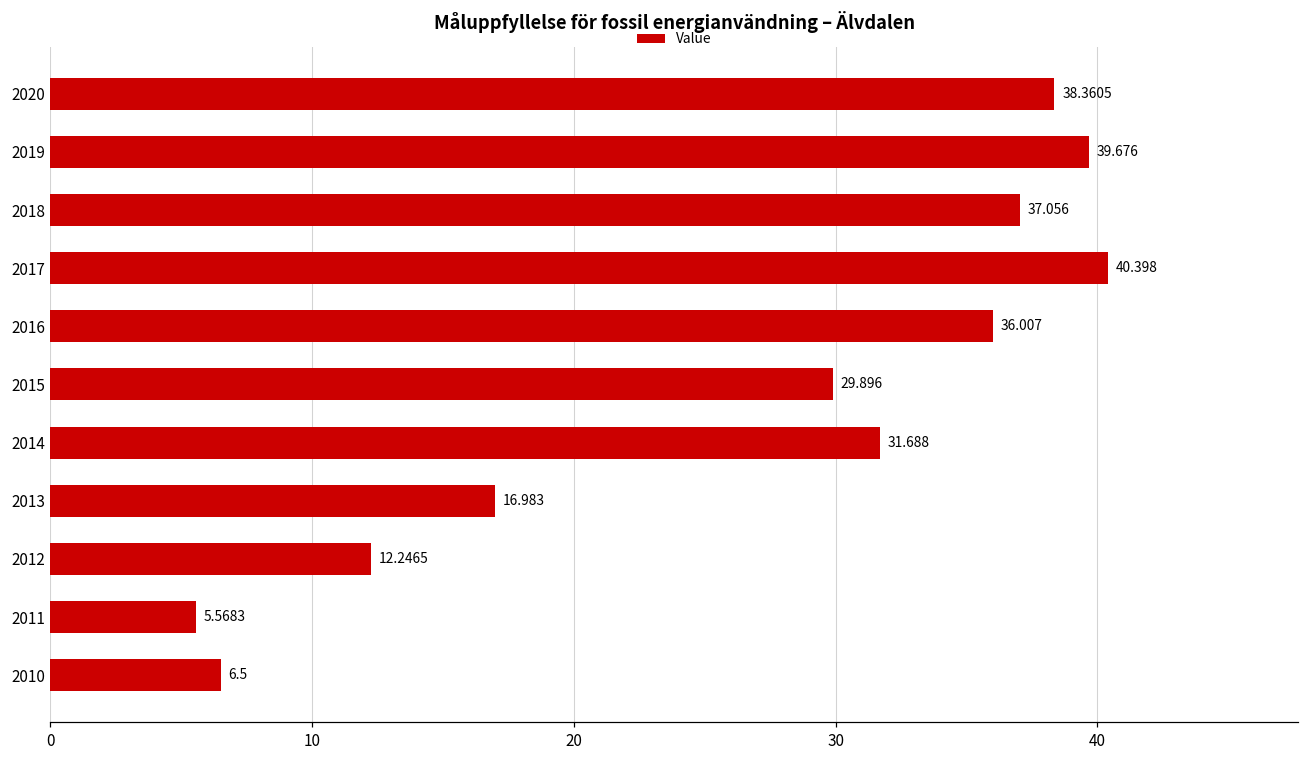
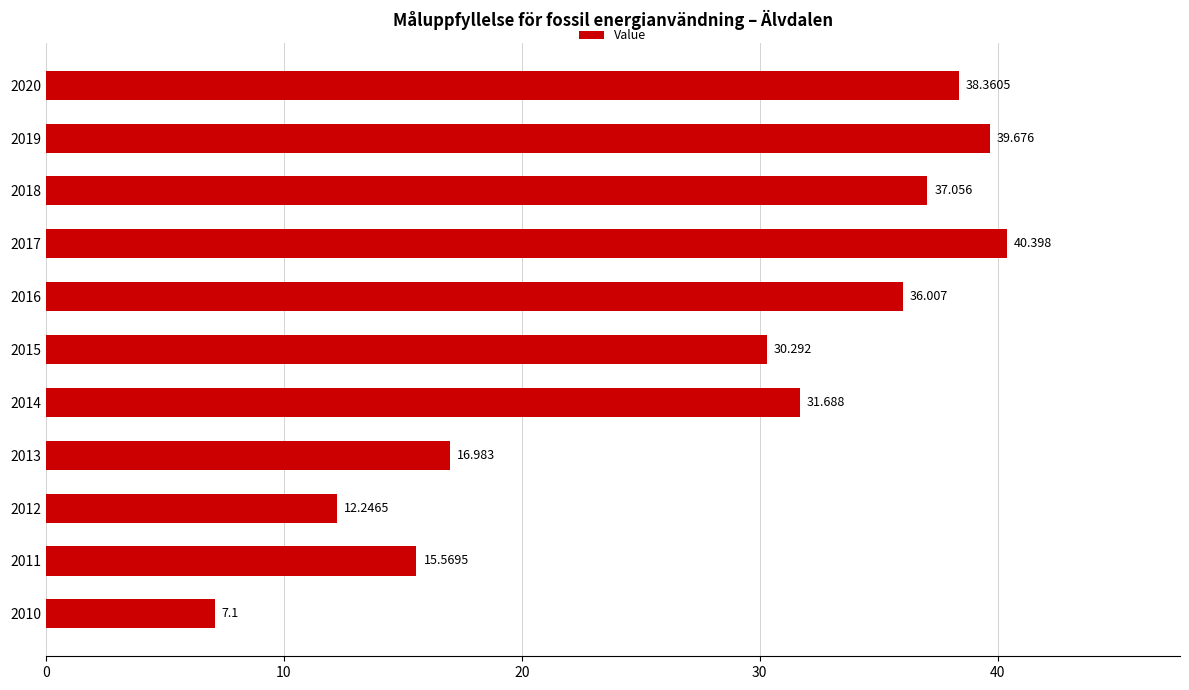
2015: 29.896 -> 30.292
2011: 5.5683 -> 15.5695
2010: 6.5 -> 7.1
